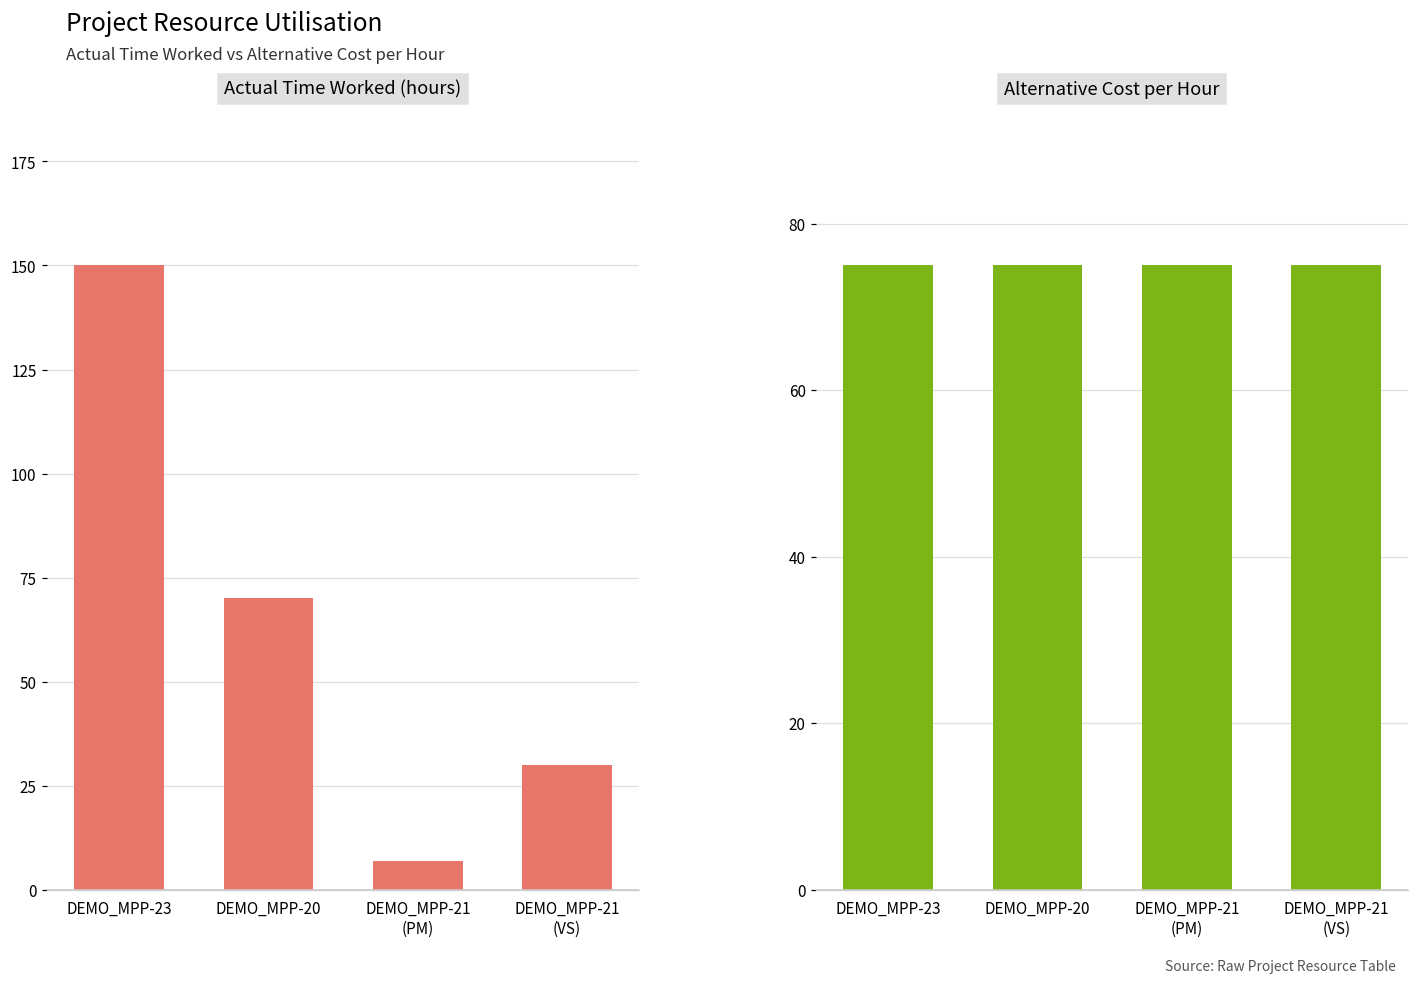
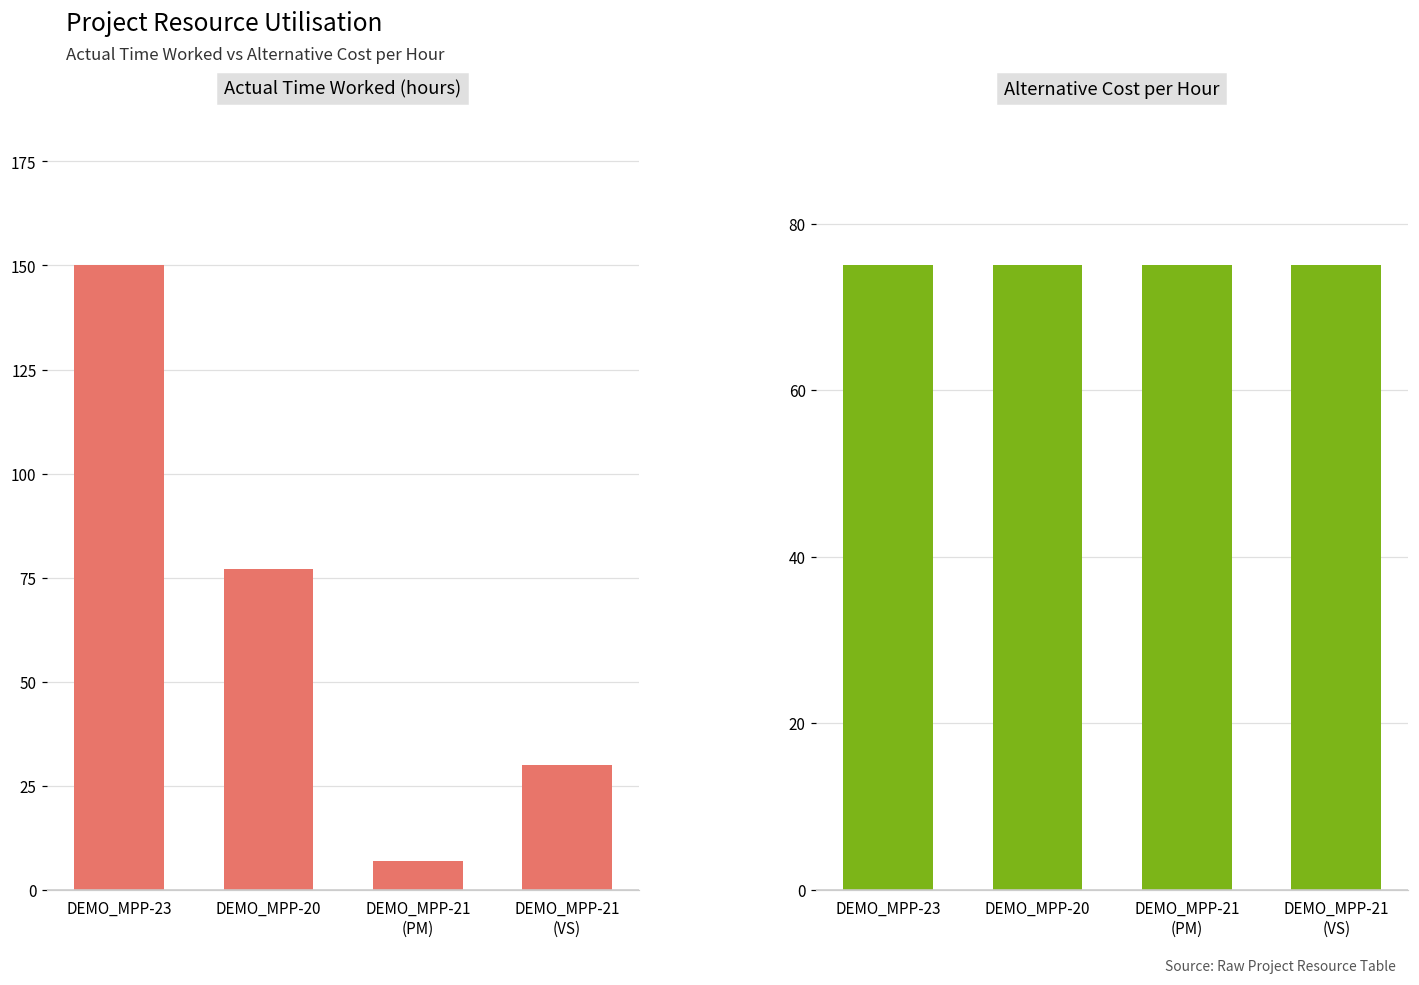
Actual Time Worked (hours), DEMO_MPP-20: 70 -> 77
